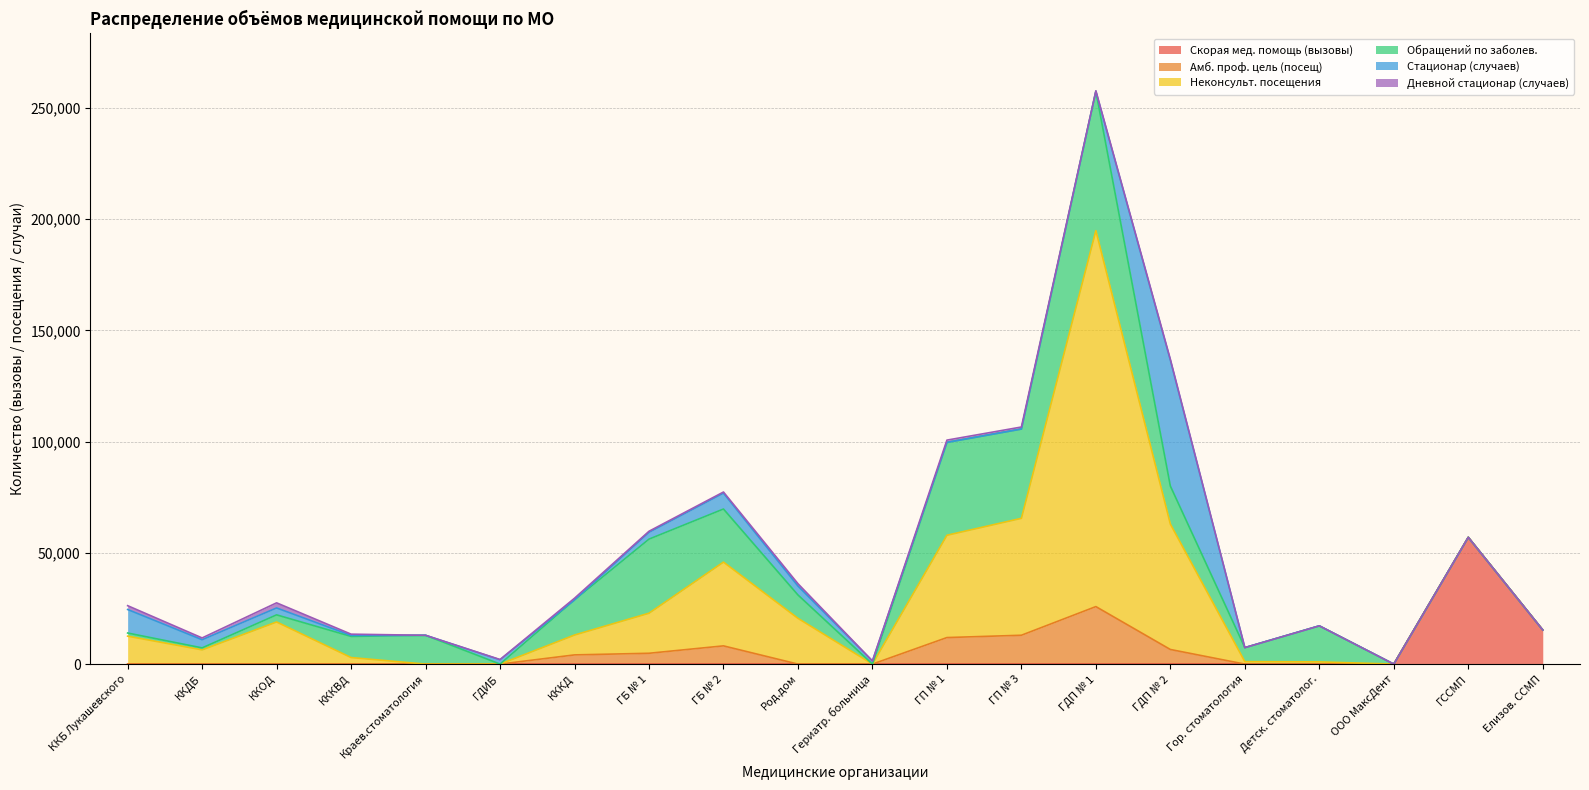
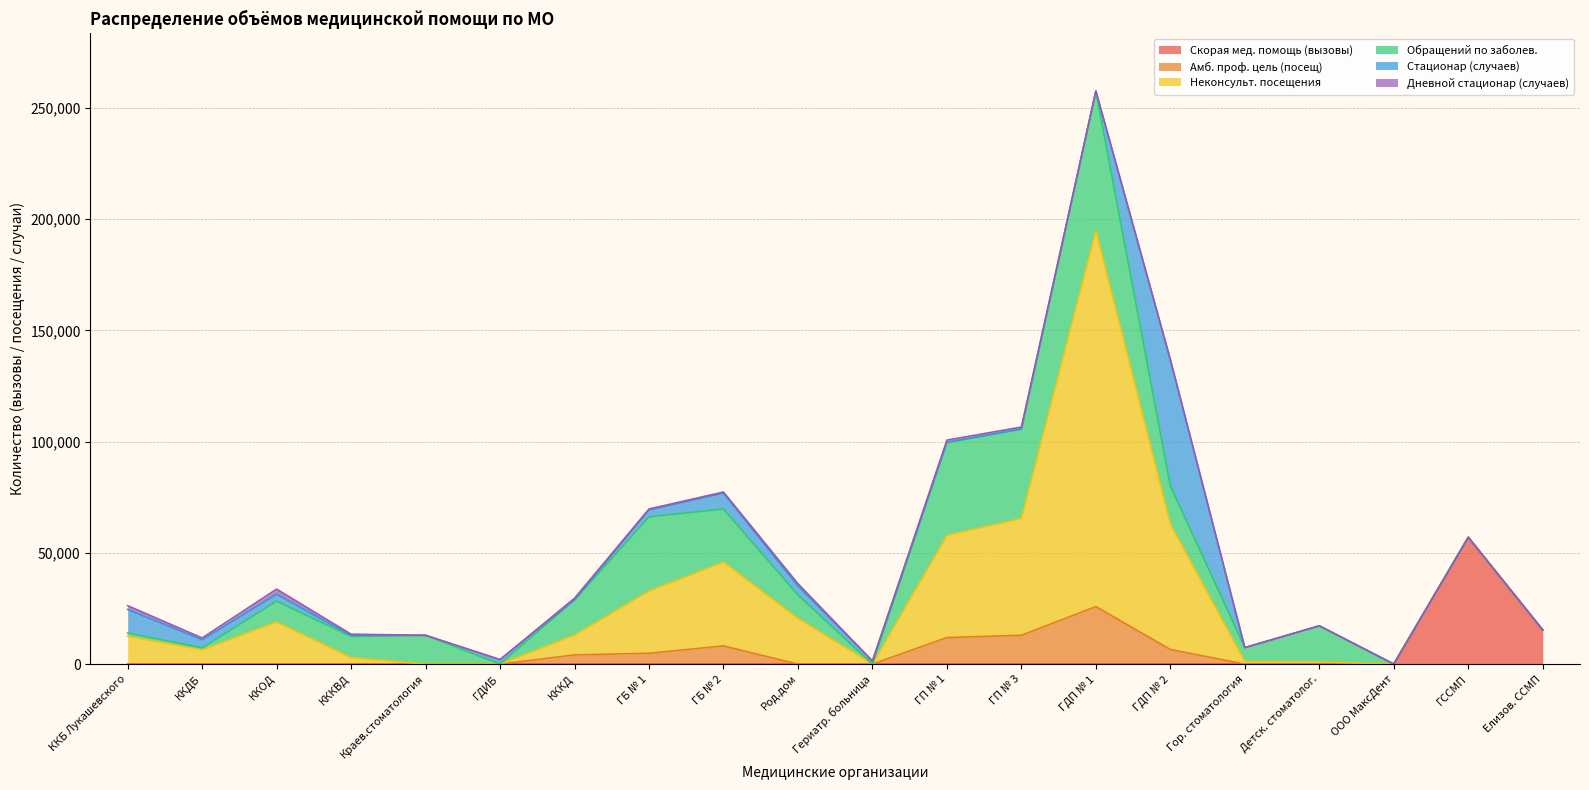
Обращений по заболев., ККОД: 3,000 -> 9,000
Неконсульт. посещения, ГБ № 1: 18,000 -> 28,000
